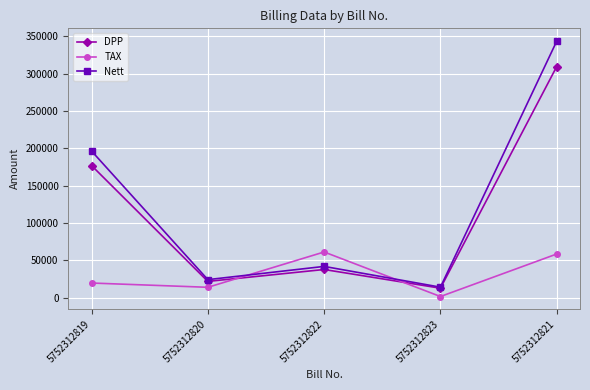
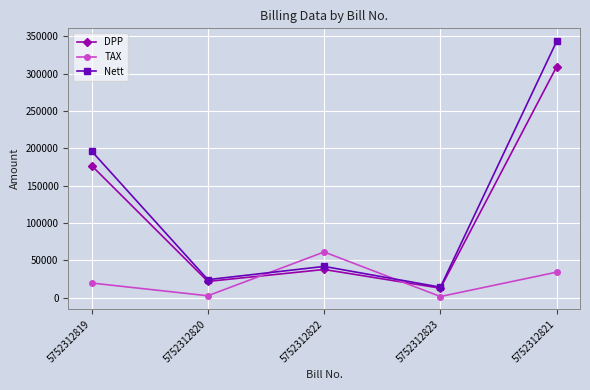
TAX, 5752312820: 10000 -> 0
TAX, 5752312821: 60000 -> 30000
